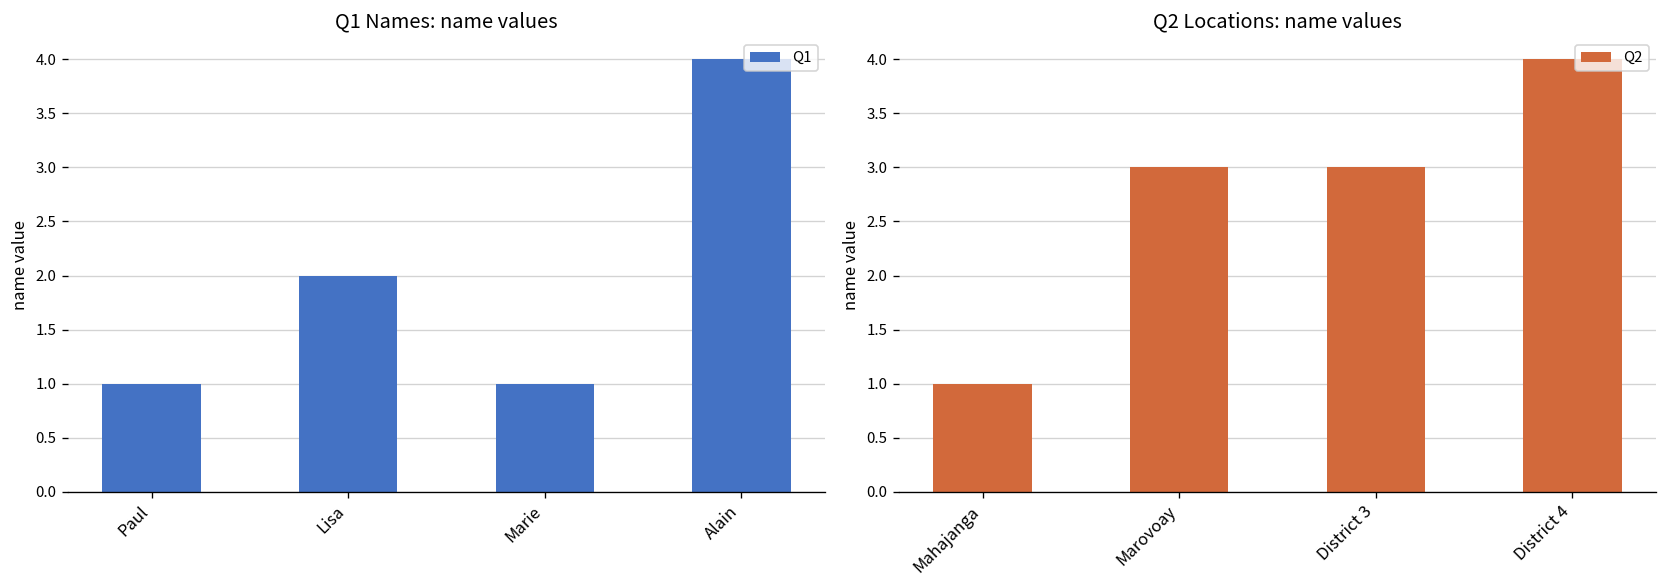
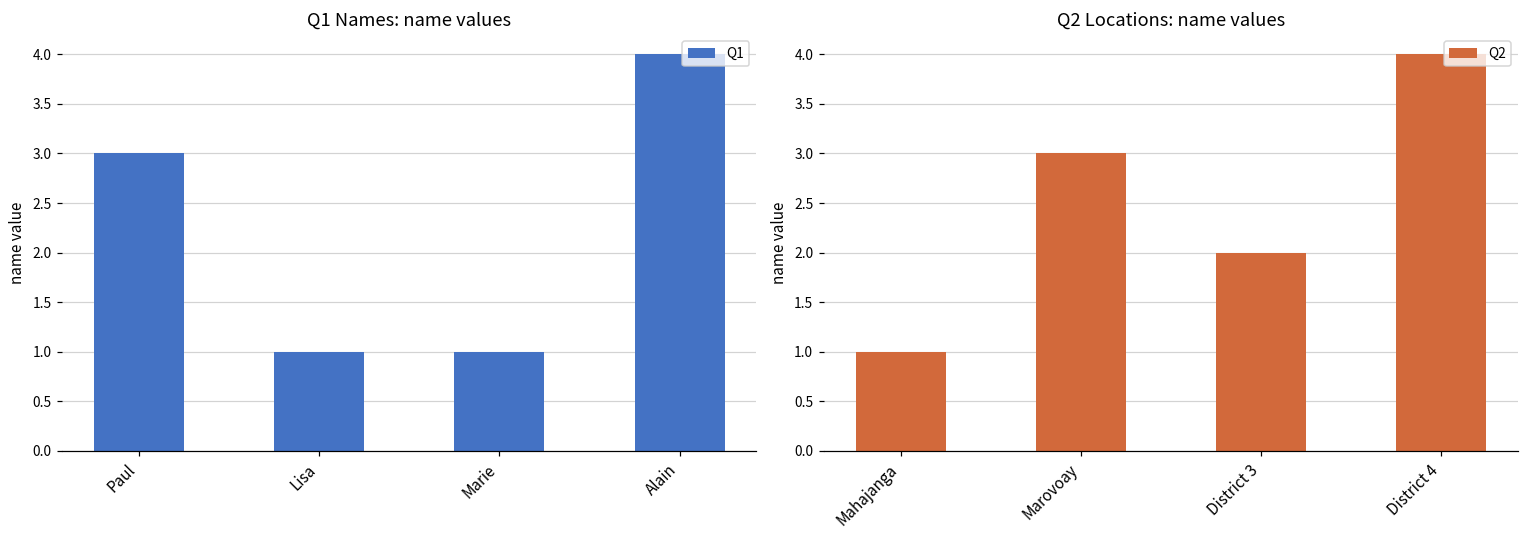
Q1 Names: name values, Paul: 1 -> 3
Q1 Names: name values, Lisa: 2 -> 1
Q2 Locations: name values, District 3: 3 -> 2
